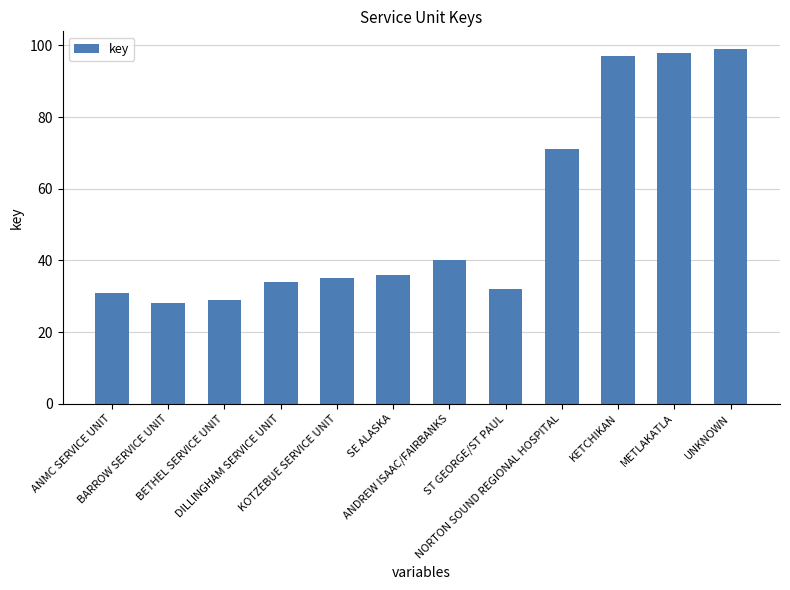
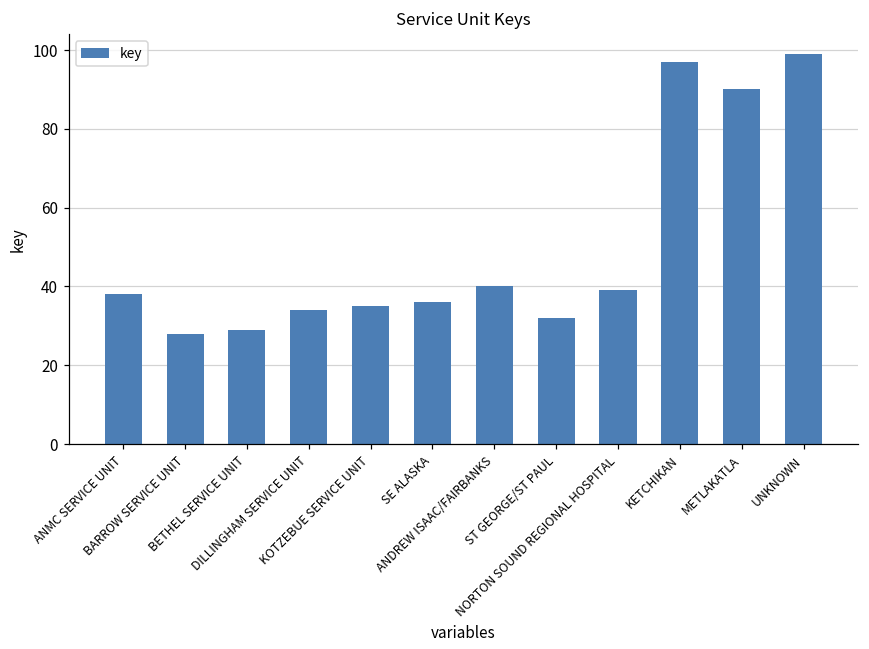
ANMC SERVICE UNIT: 31 -> 38
NORTON SOUND REGIONAL HOSPITAL: 71 -> 39
METLAKATLA: 98 -> 90
